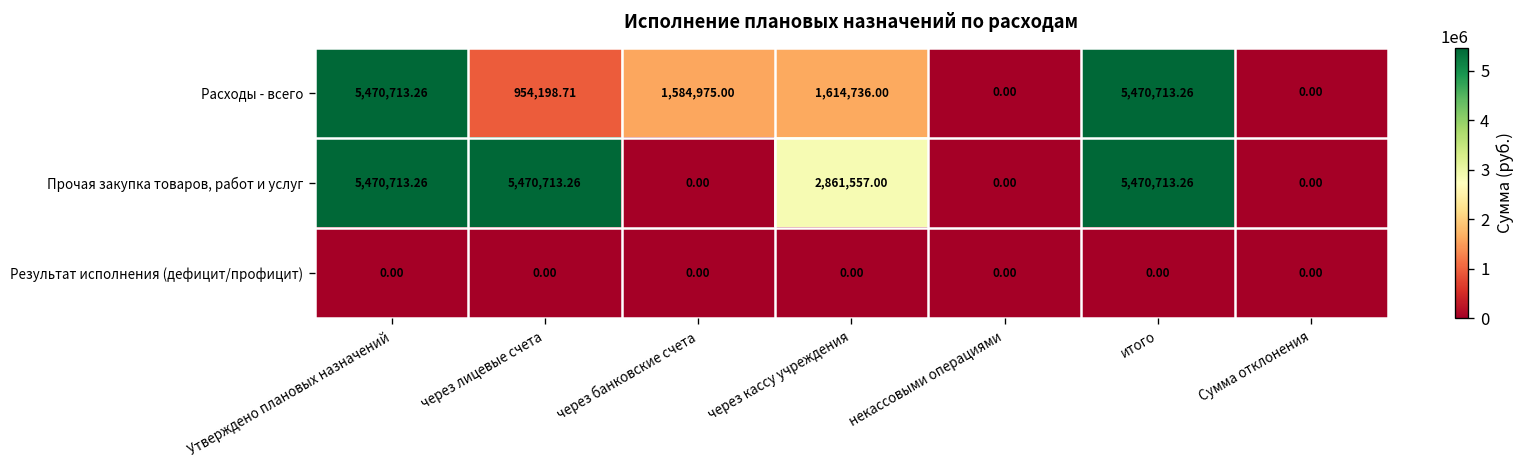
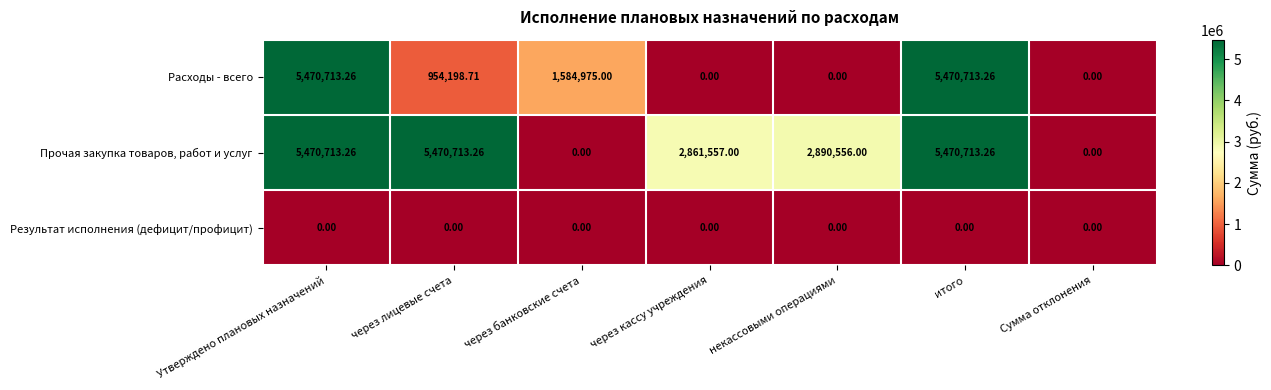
Расходы - всего, через кассу учреждения: 1,614,736.00 -> 0.00
Прочая закупка товаров, работ и услуг, некассовыми операциями: 0.00 -> 2,890,556.00
